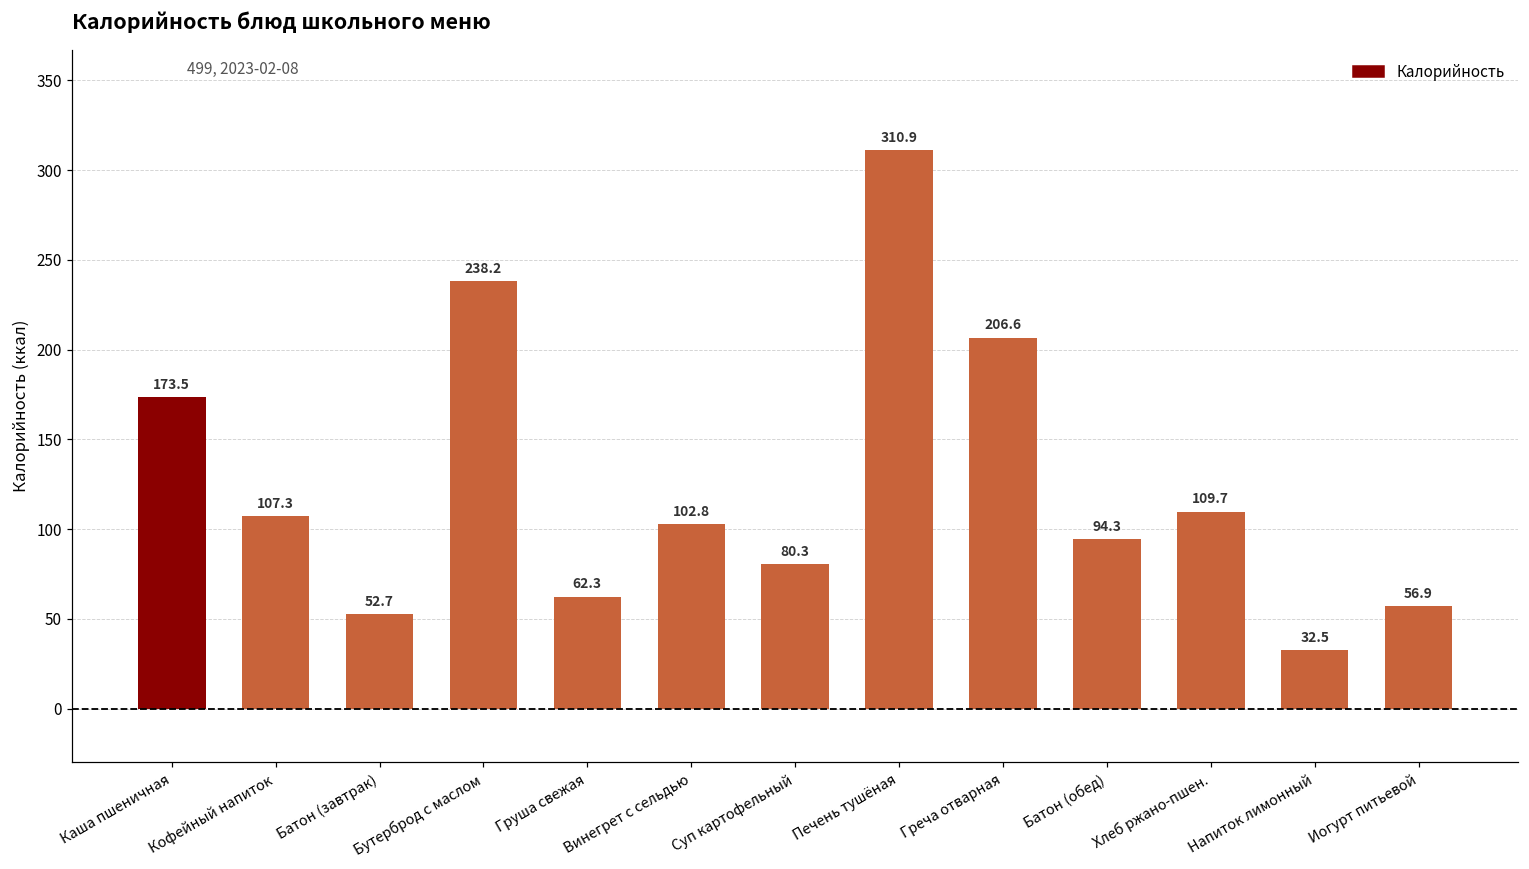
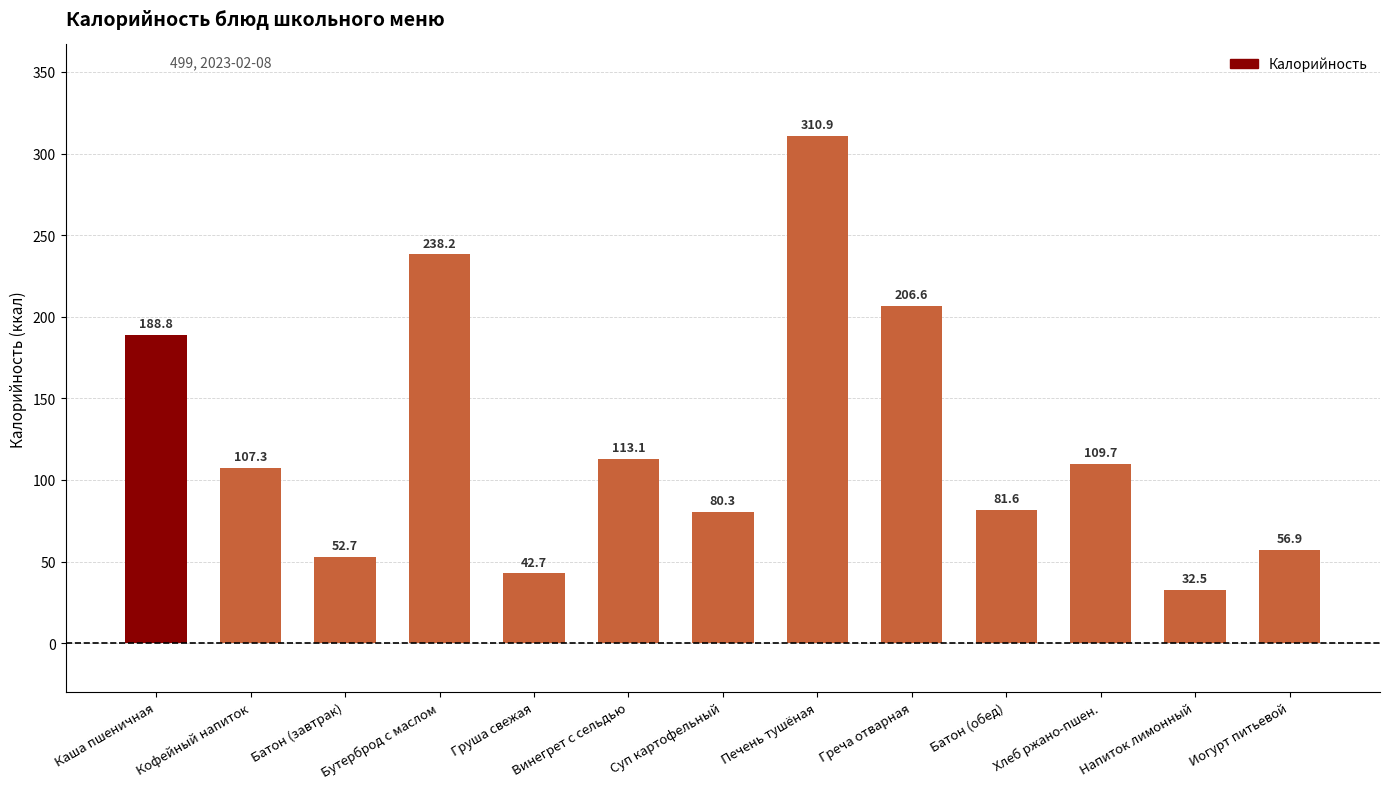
Каша пшеничная: 173.5 -> 188.8
Груша свежая: 62.3 -> 42.7
Винегрет с сельдью: 102.8 -> 113.1
Батон (обед): 94.3 -> 81.6
